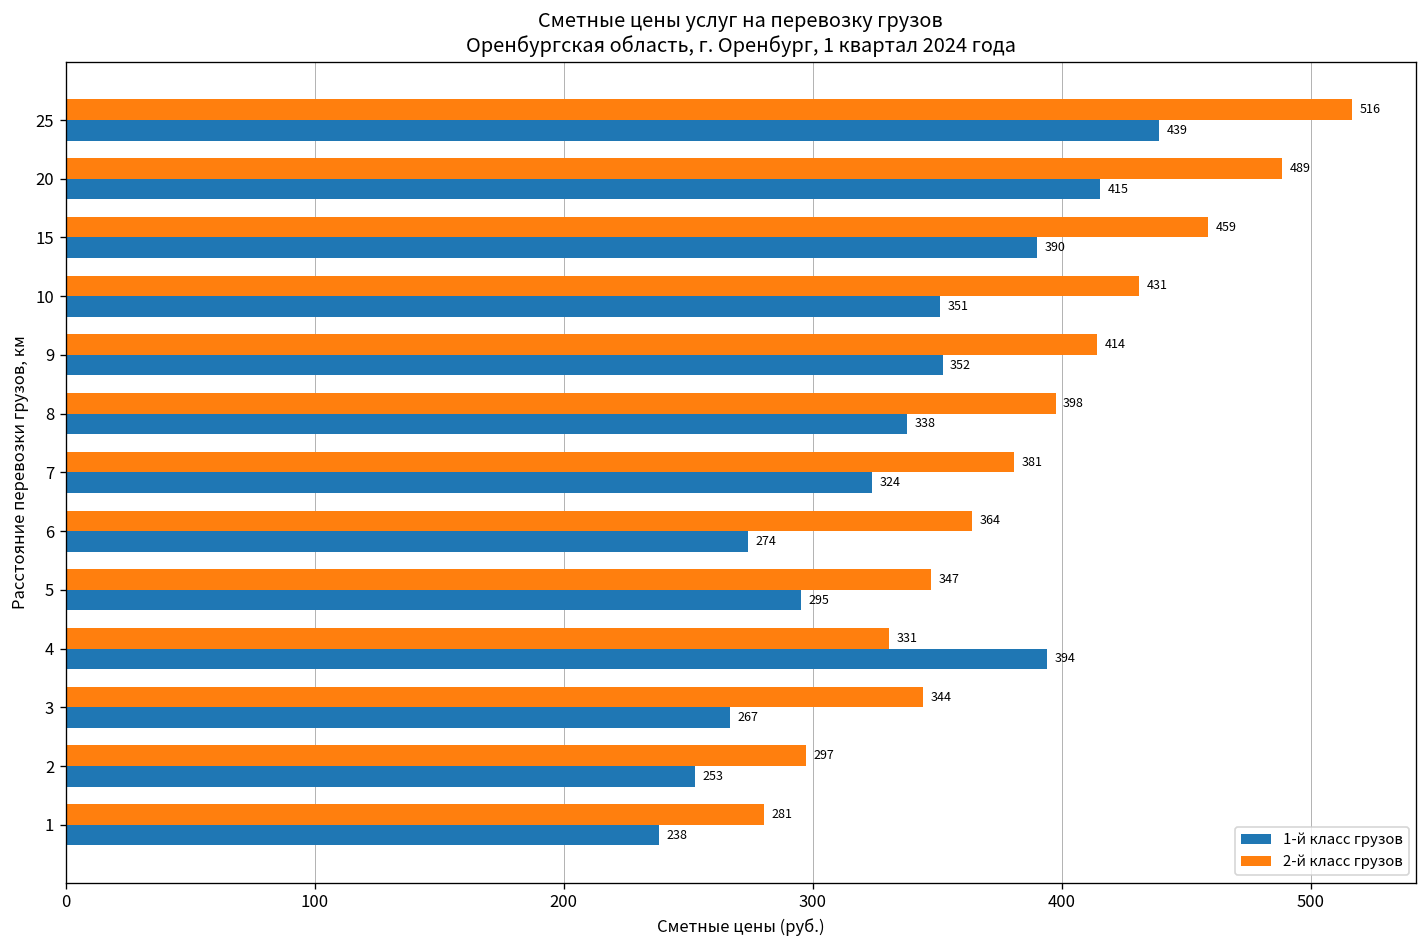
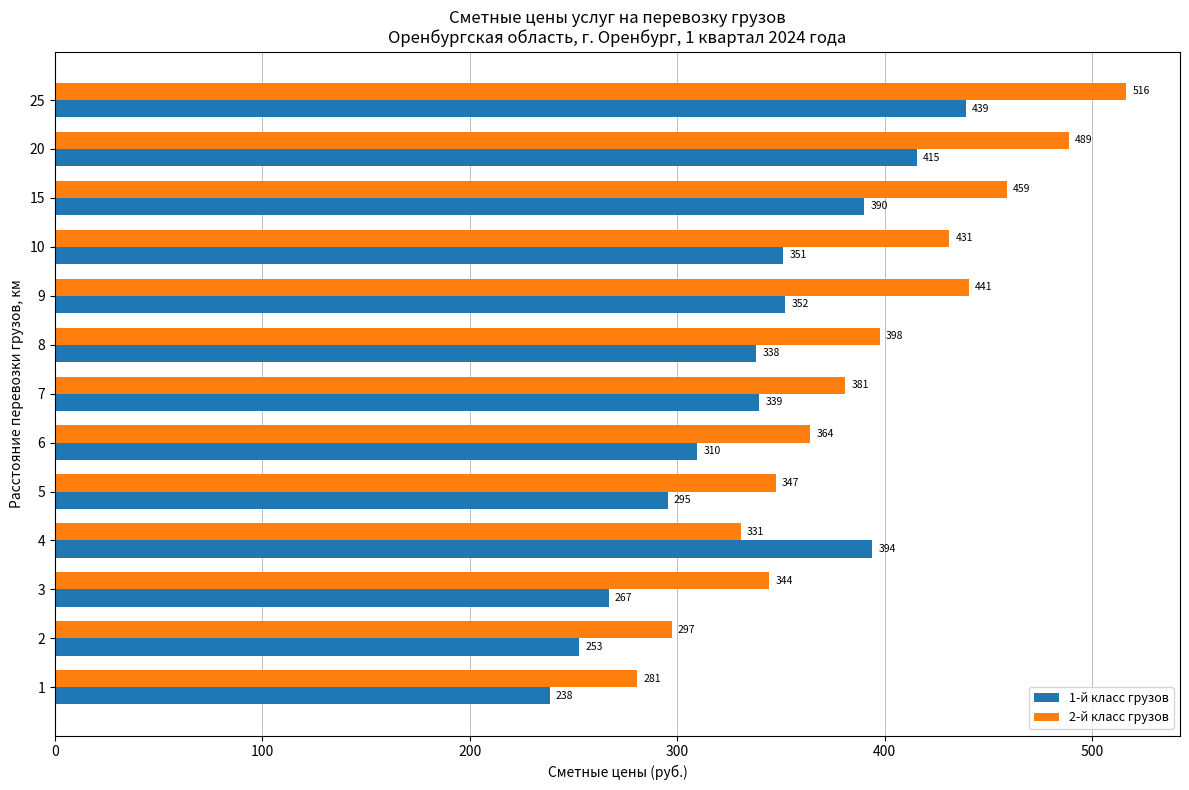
2-й класс грузов, 9: 414 -> 441
1-й класс грузов, 7: 324 -> 339
1-й класс грузов, 6: 274 -> 310
